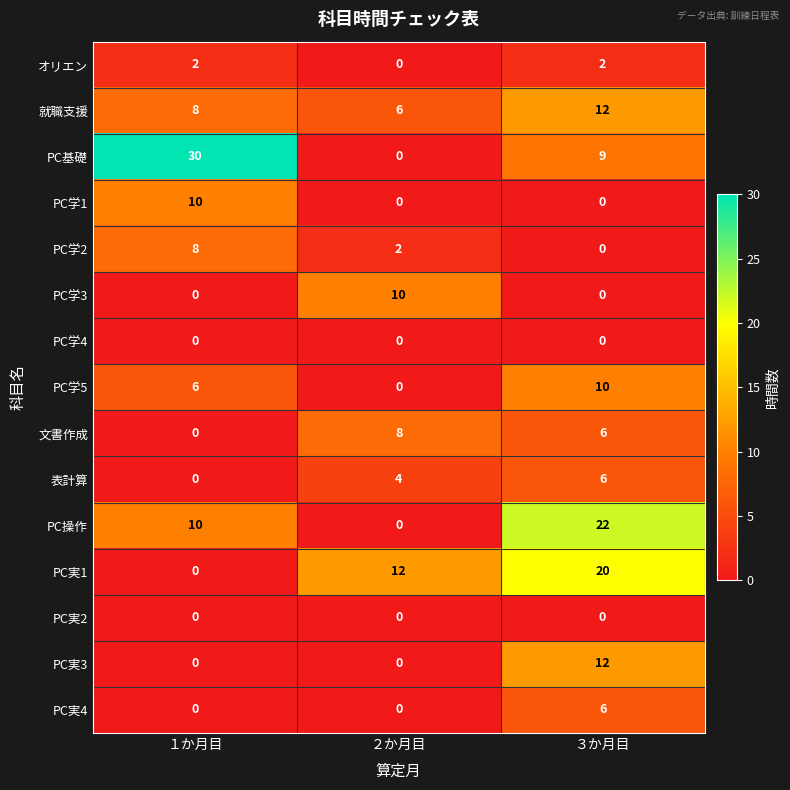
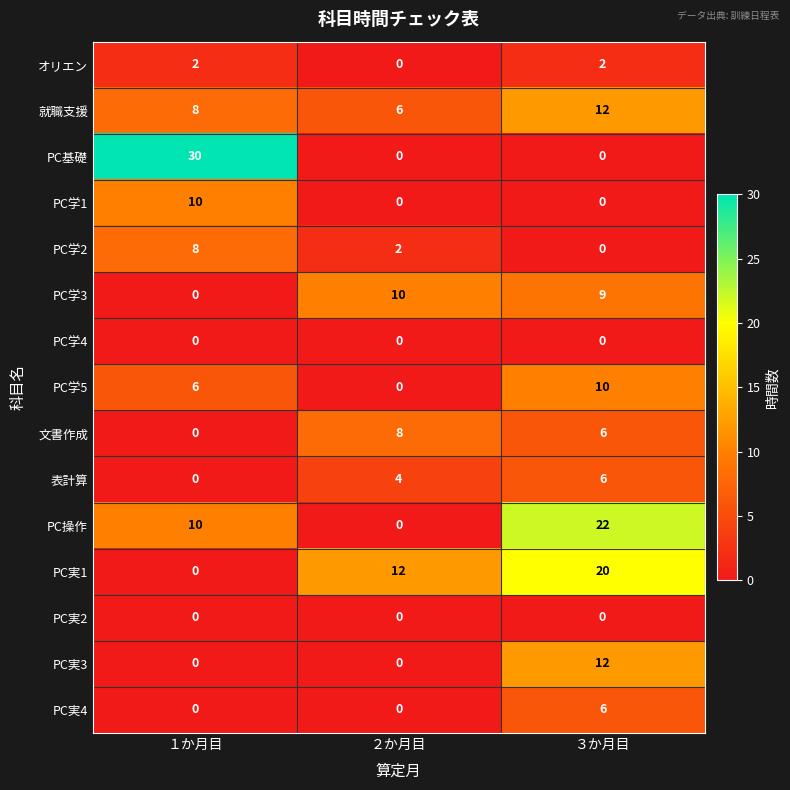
PC基礎, ３か月目: 9 -> 0
PC学3, ３か月目: 0 -> 9
